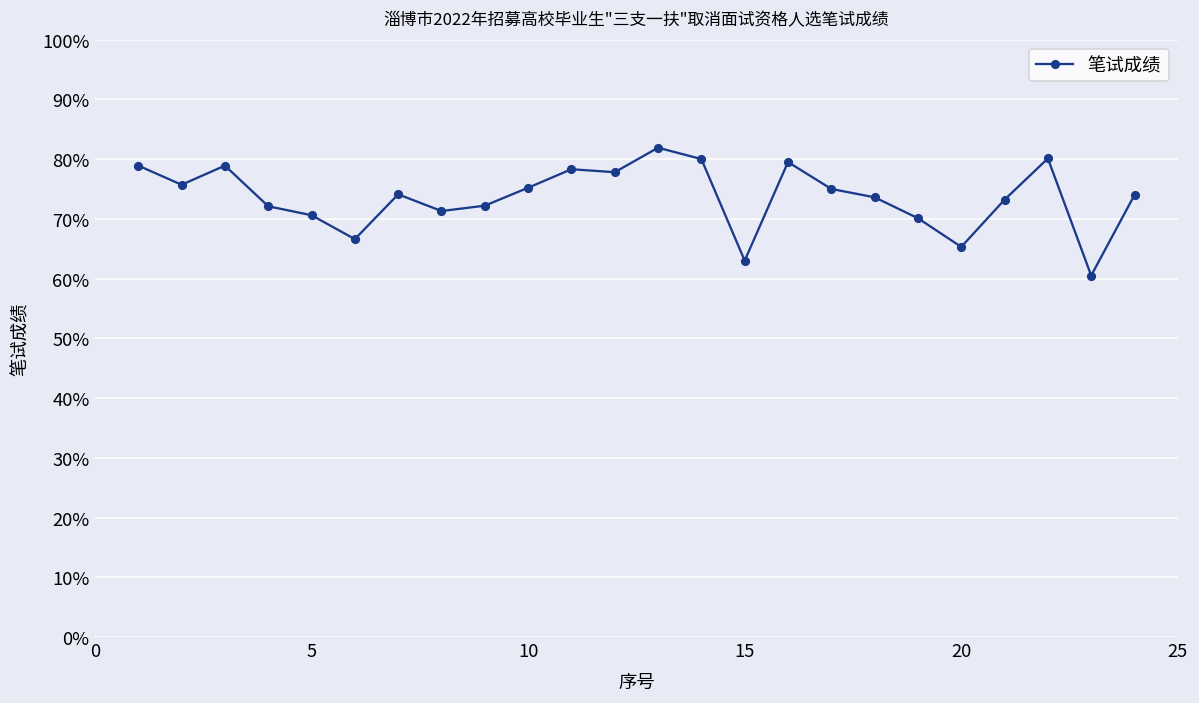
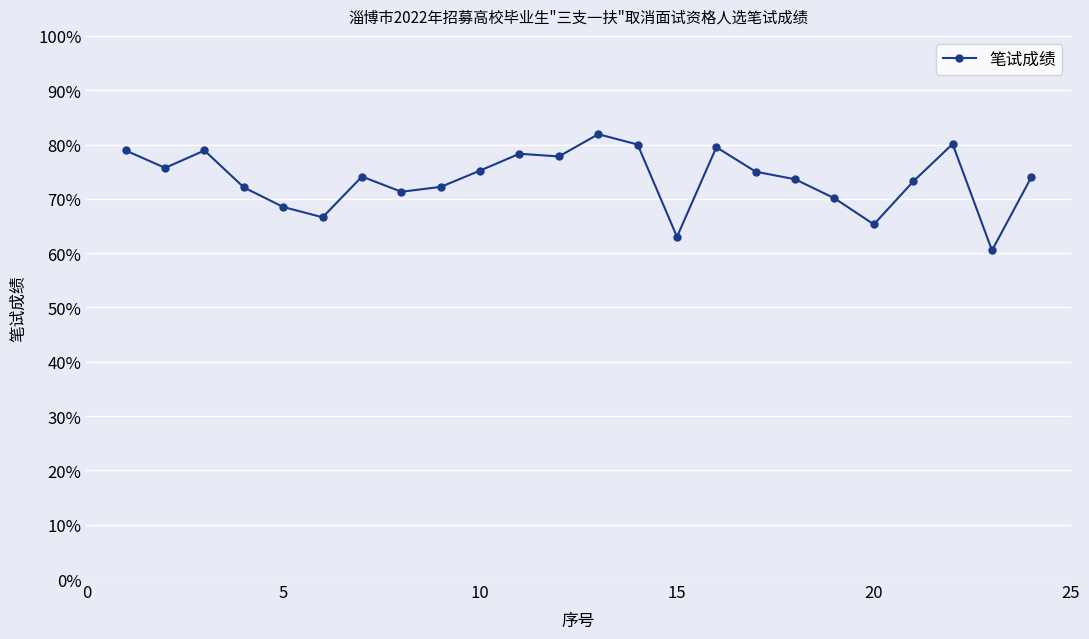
5: 71% -> 69%
